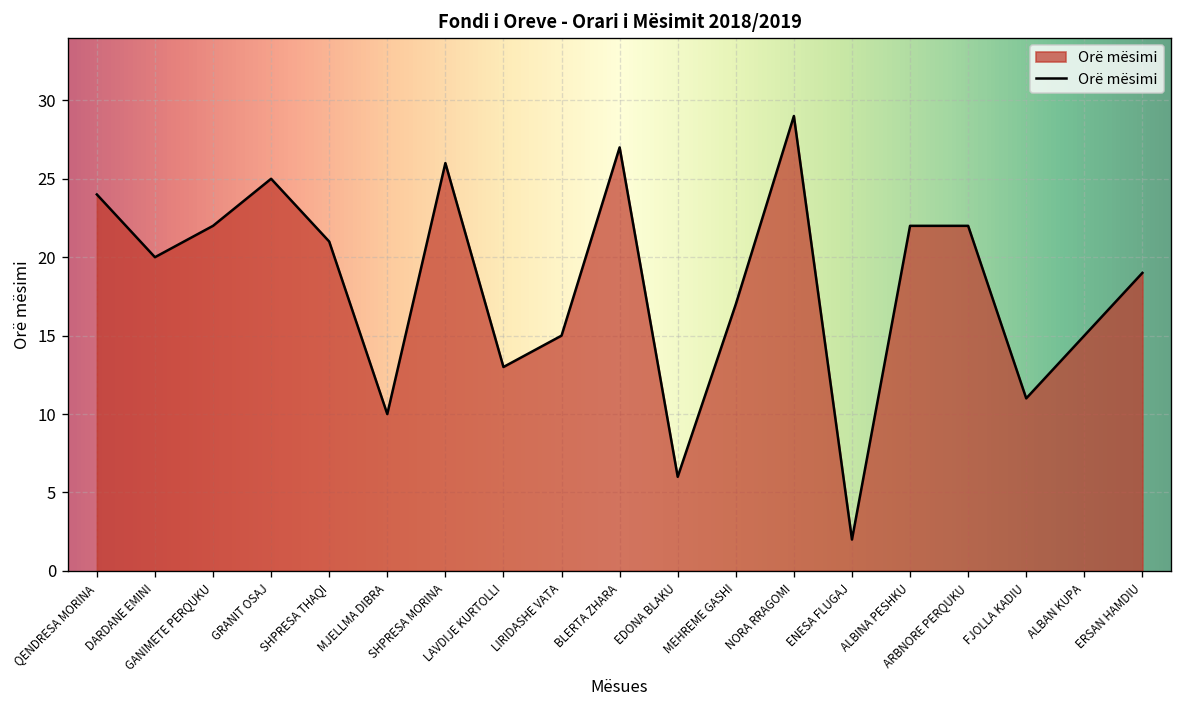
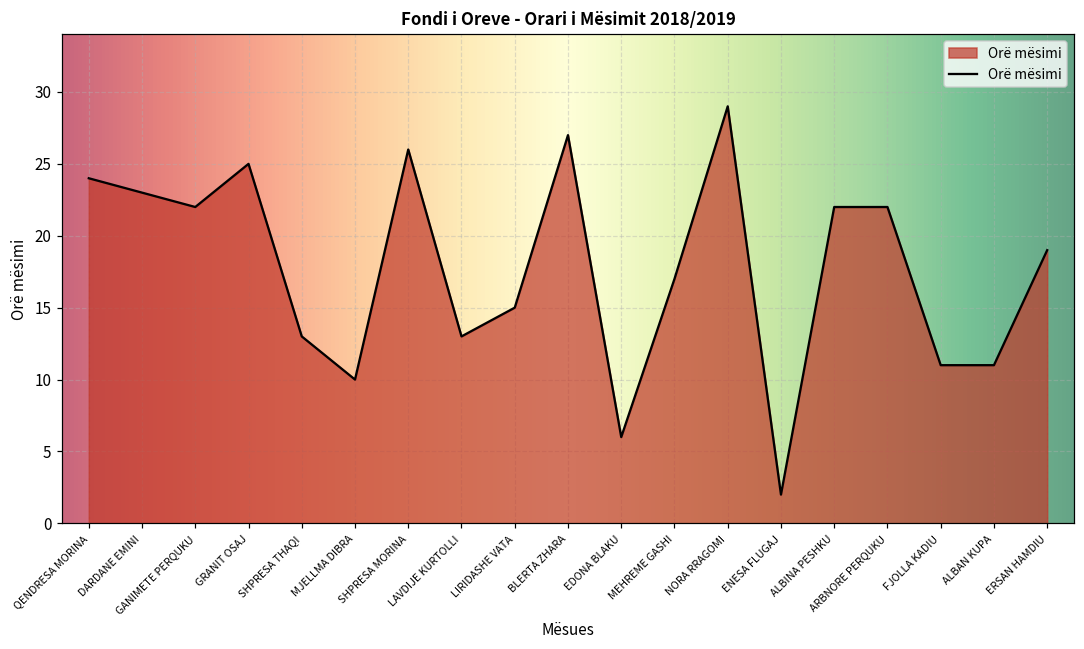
DARDANE EMINI: 20 -> 23
SHPRESA THAQI: 21 -> 13
ALBAN KUPA: 15 -> 11
